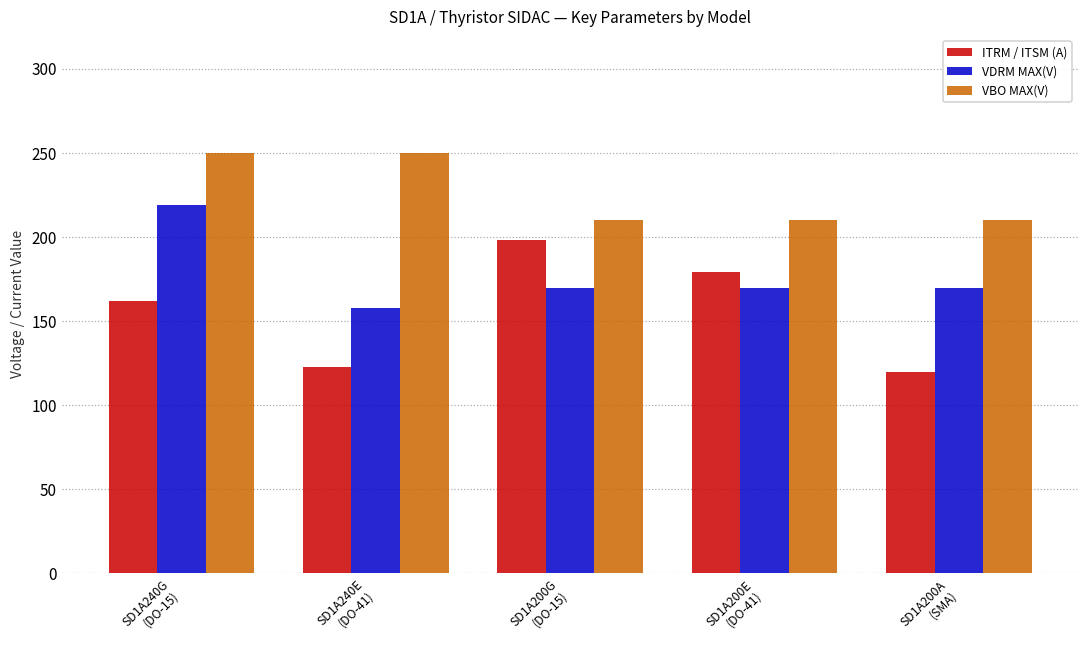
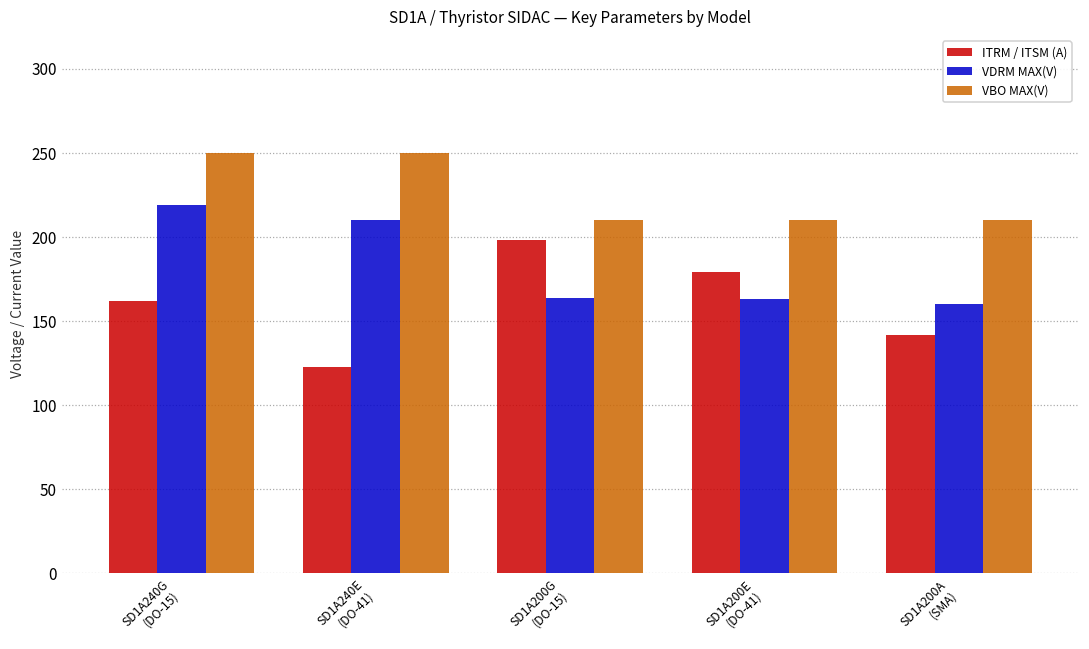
VDRM MAX(V), SD1A240E (DO-41): 158 -> 210
VDRM MAX(V), SD1A200G (DO-15): 170 -> 164
VDRM MAX(V), SD1A200E (DO-41): 170 -> 163
ITRM / ITSM (A), SD1A200A (SMA): 120 -> 142
VDRM MAX(V), SD1A200A (SMA): 170 -> 160
